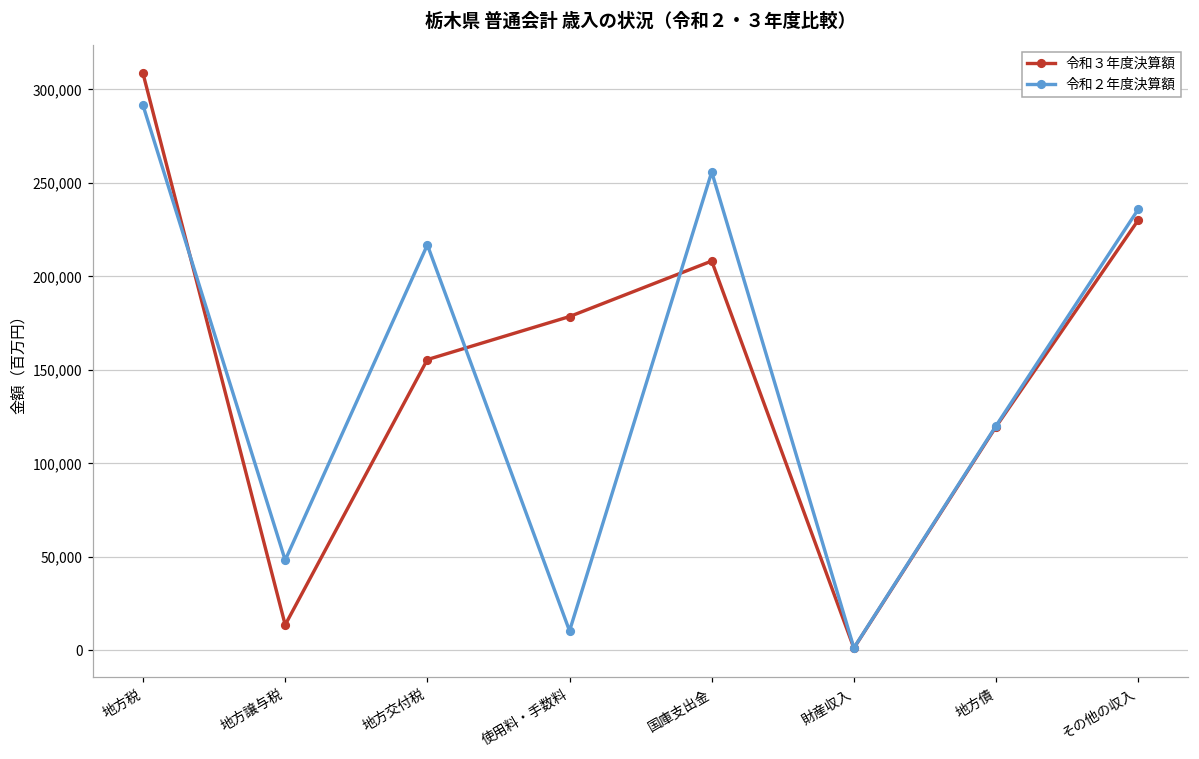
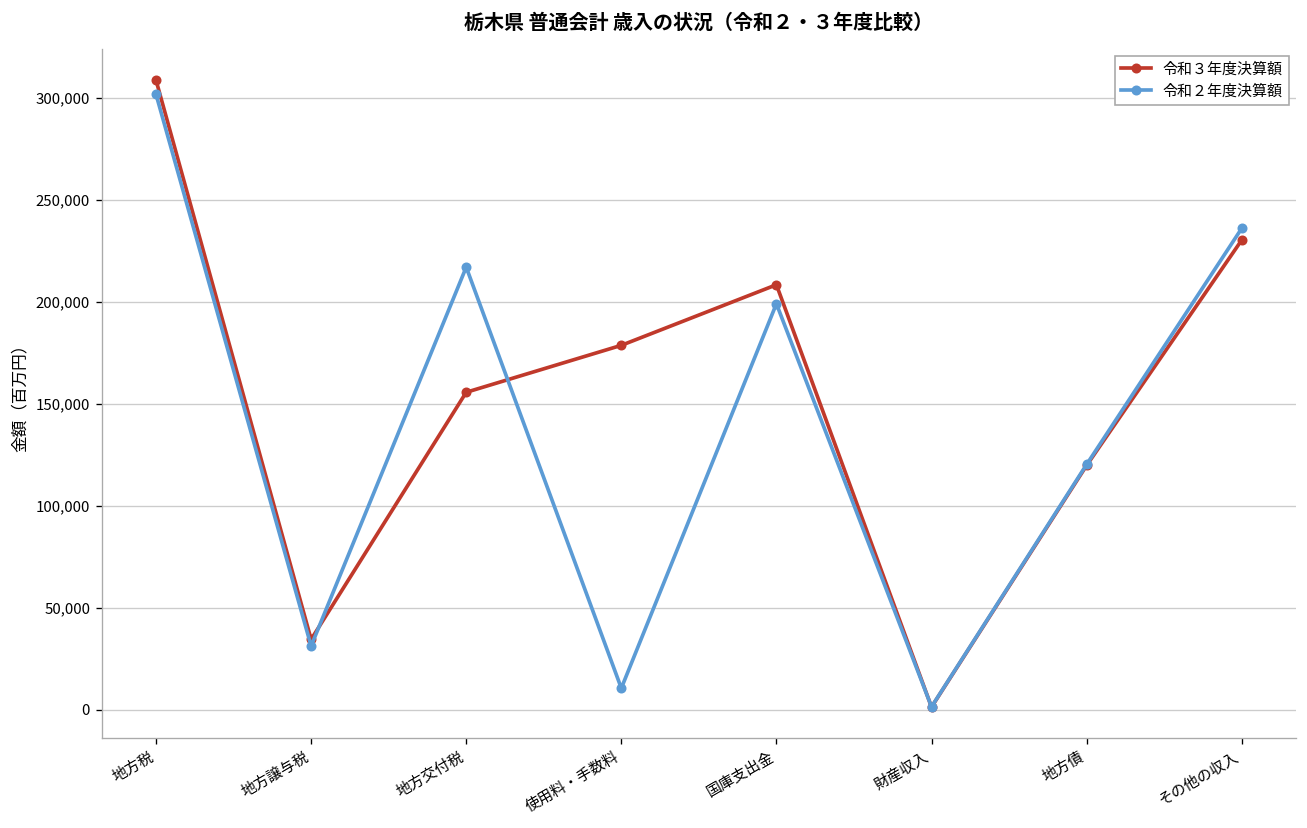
令和２年度決算額, 地方税: 292,000 -> 302,000
令和３年度決算額, 地方譲与税: 14,000 -> 34,000
令和２年度決算額, 地方譲与税: 48,000 -> 31,000
令和２年度決算額, 国庫支出金: 256,000 -> 199,000
